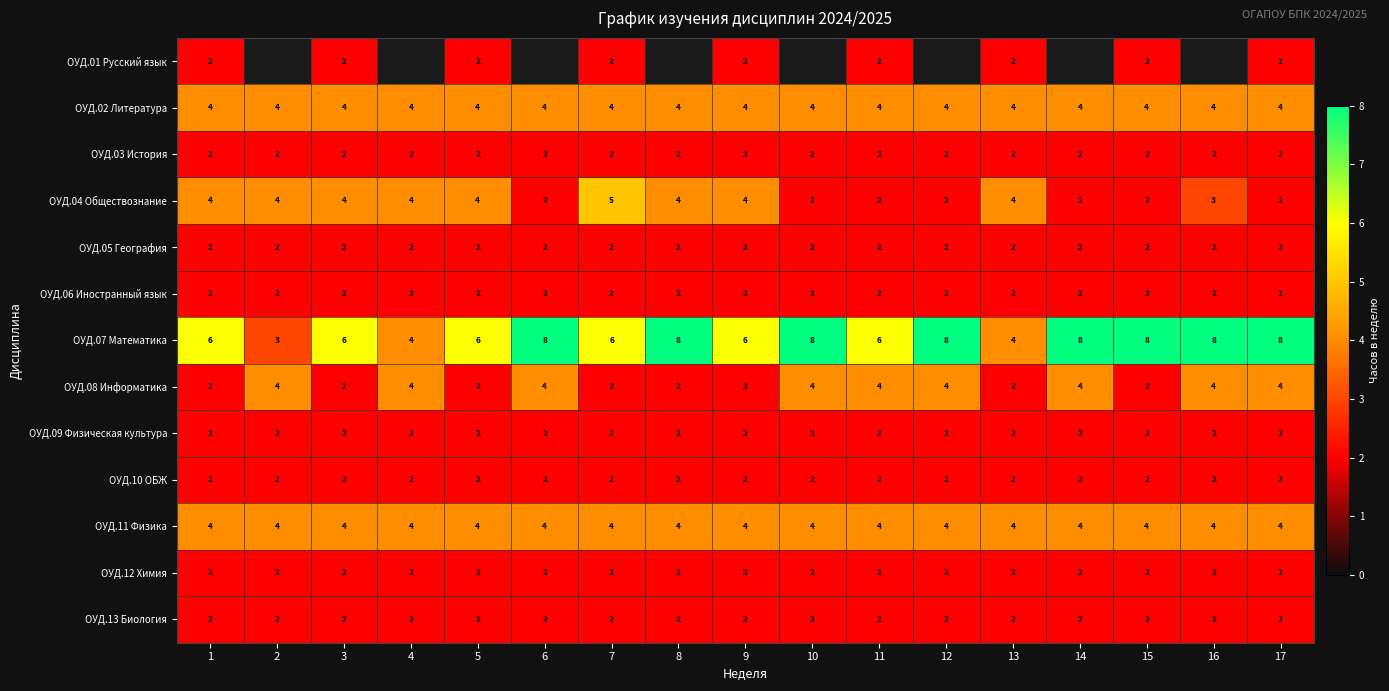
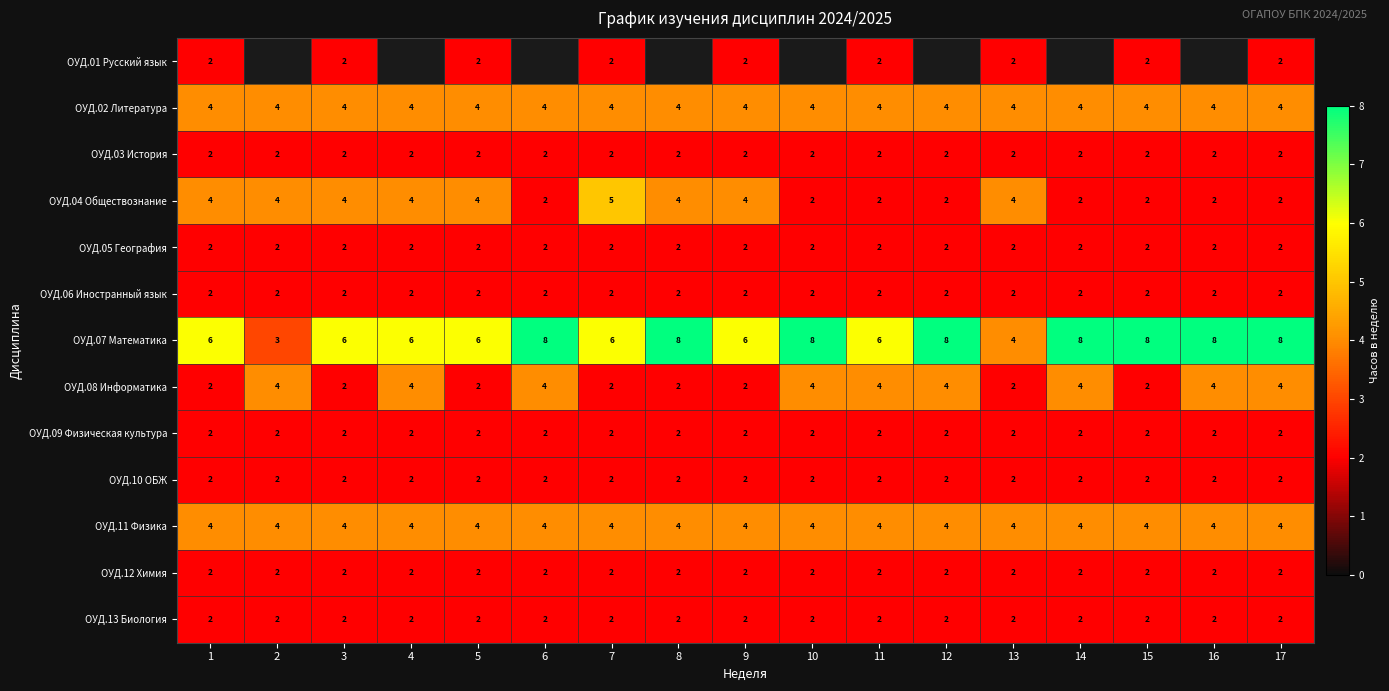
ОУД.04 Обществознание, 16: 3 -> 2
ОУД.07 Математика, 4: 4 -> 6
